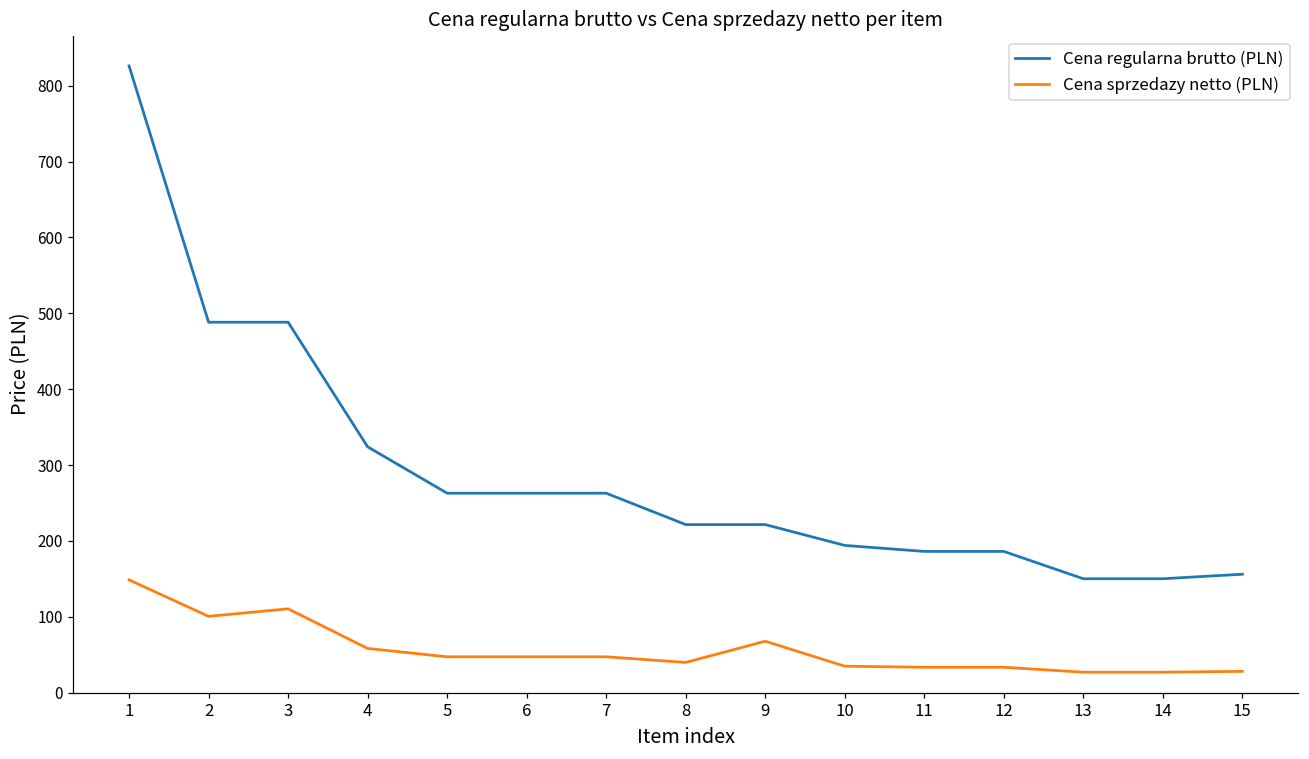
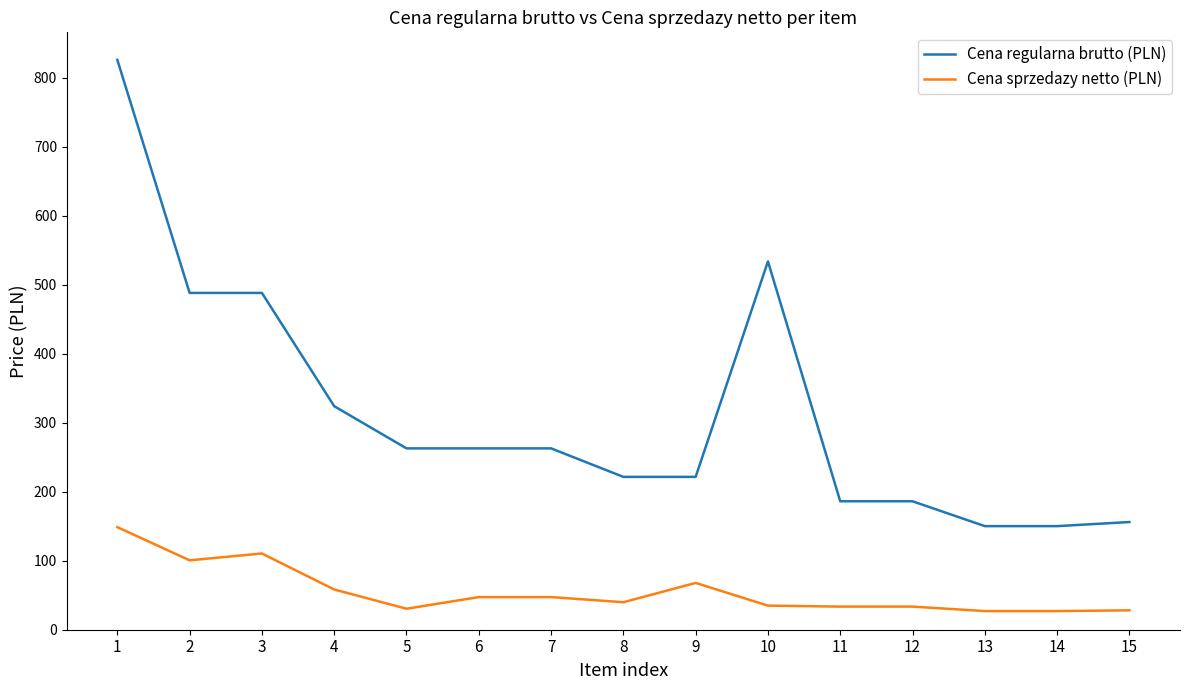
Cena sprzedazy netto (PLN), 5: 50 -> 30
Cena regularna brutto (PLN), 10: 190 -> 530
